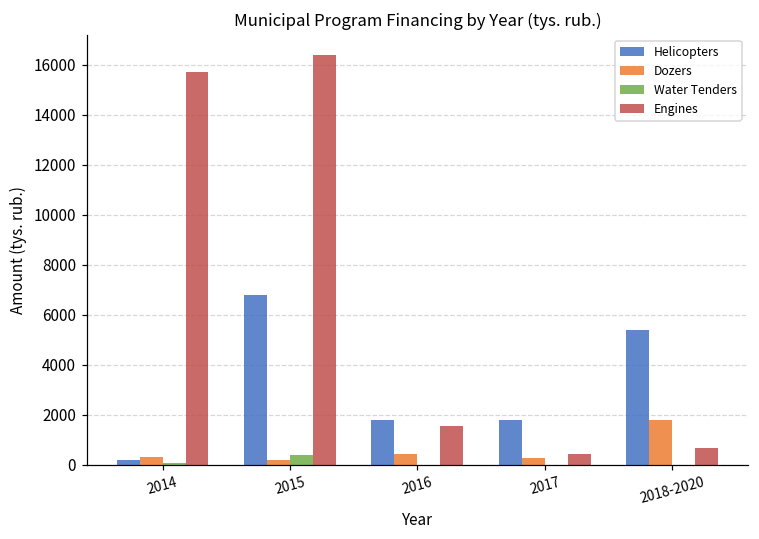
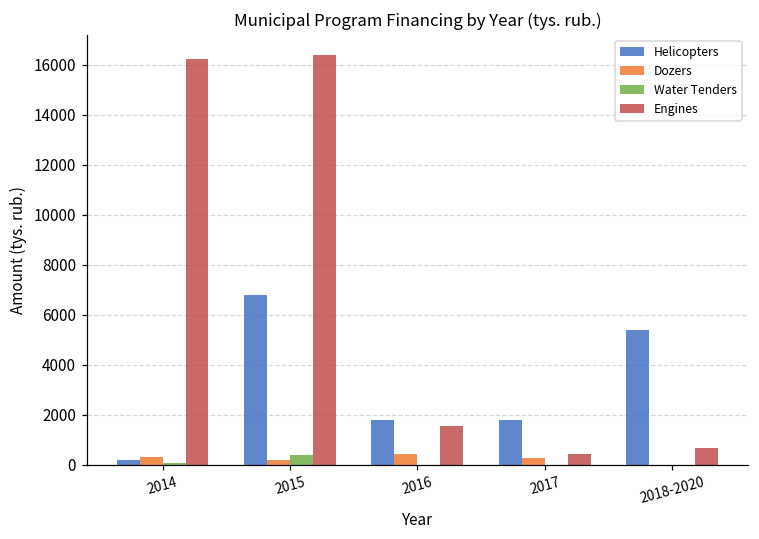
Engines, 2014: 15700 -> 16200
Dozers, 2018-2020: 1800 -> 0
